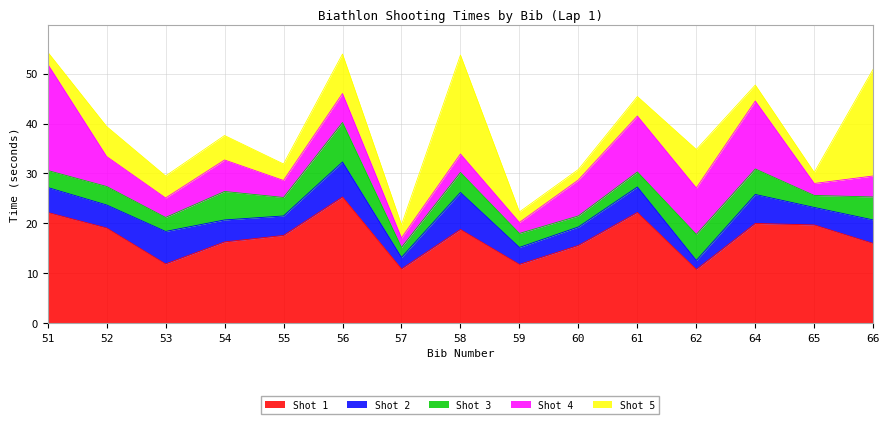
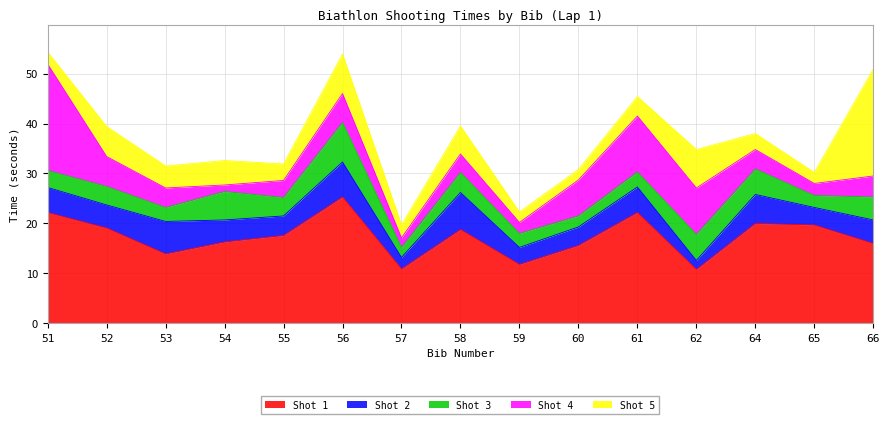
Shot 1, 53: 12 -> 14
Shot 4, 54: 6 -> 1
Shot 5, 58: 20 -> 6
Shot 4, 64: 14 -> 4
